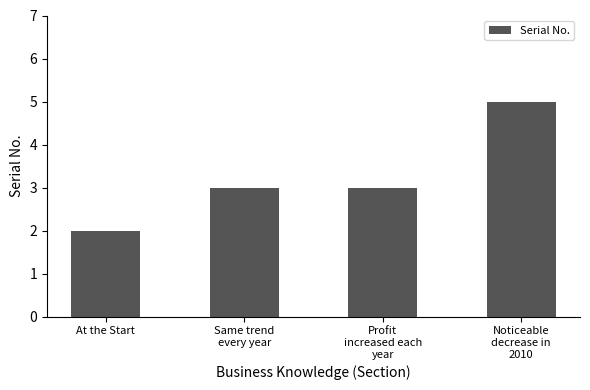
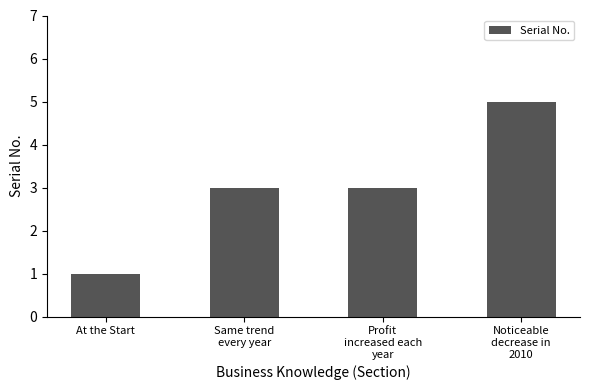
At the Start: 2 -> 1
